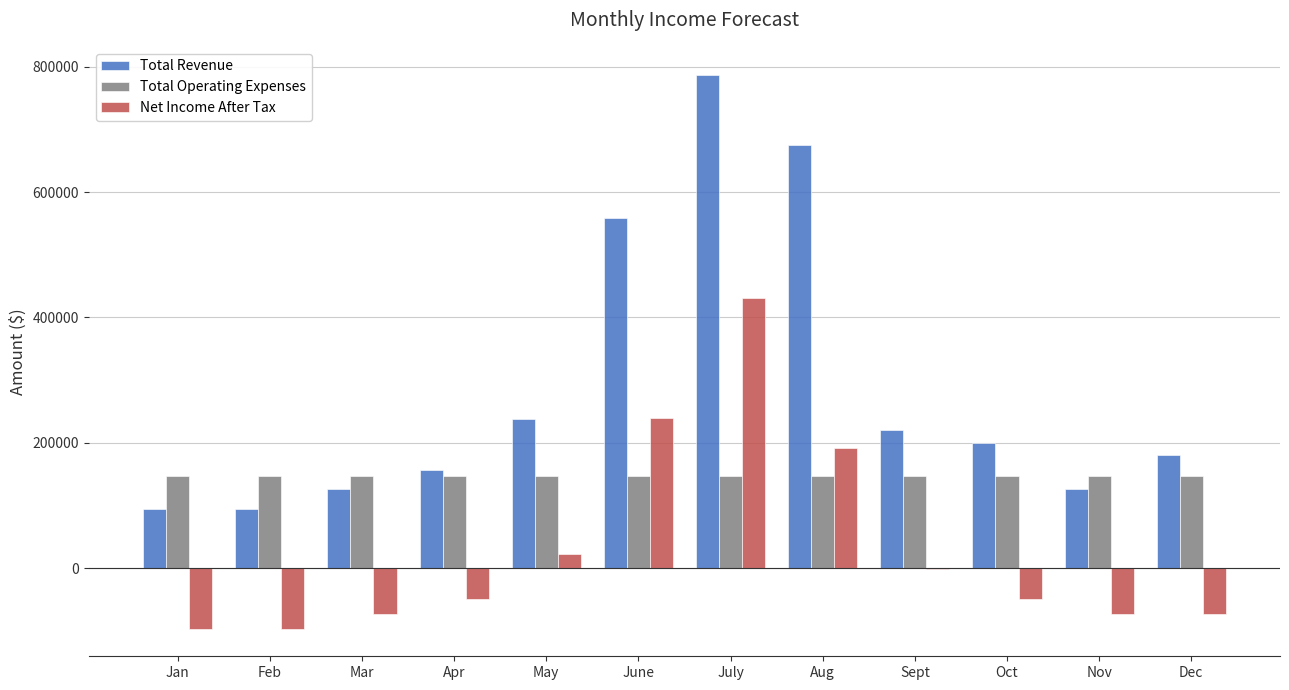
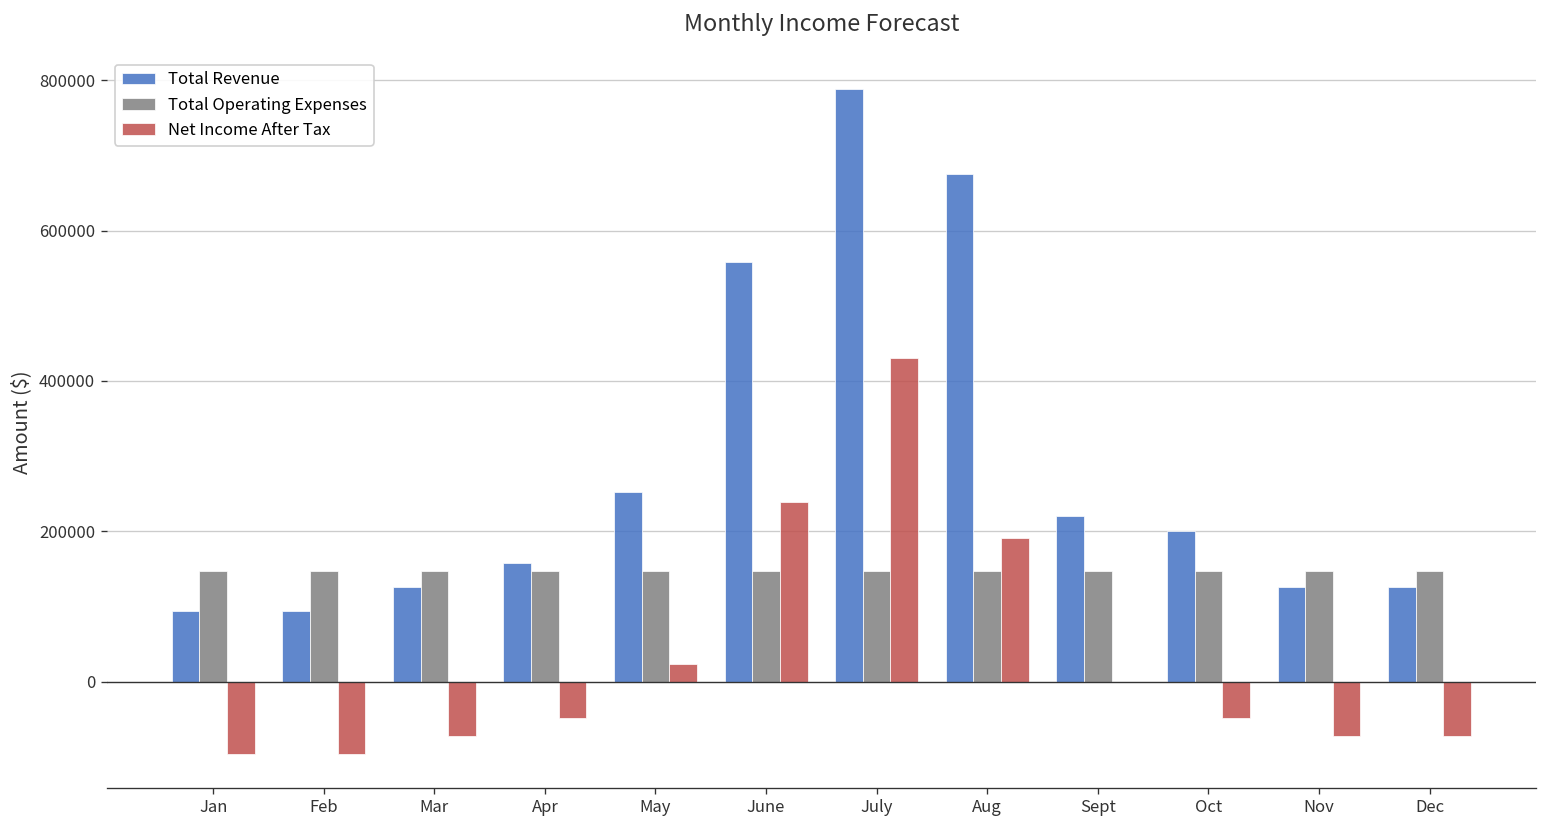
Total Revenue, May: 240000 -> 250000
Total Revenue, Dec: 180000 -> 130000
